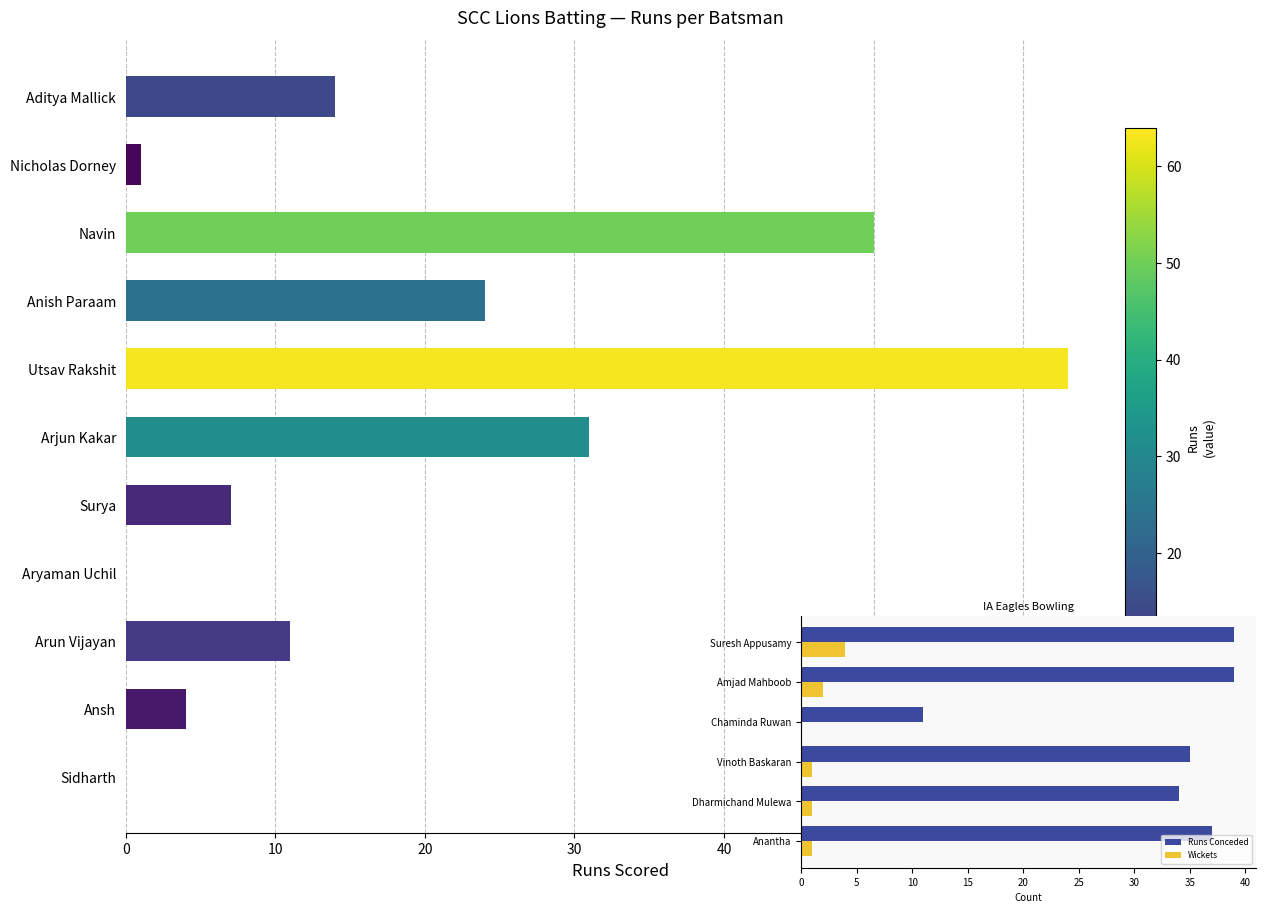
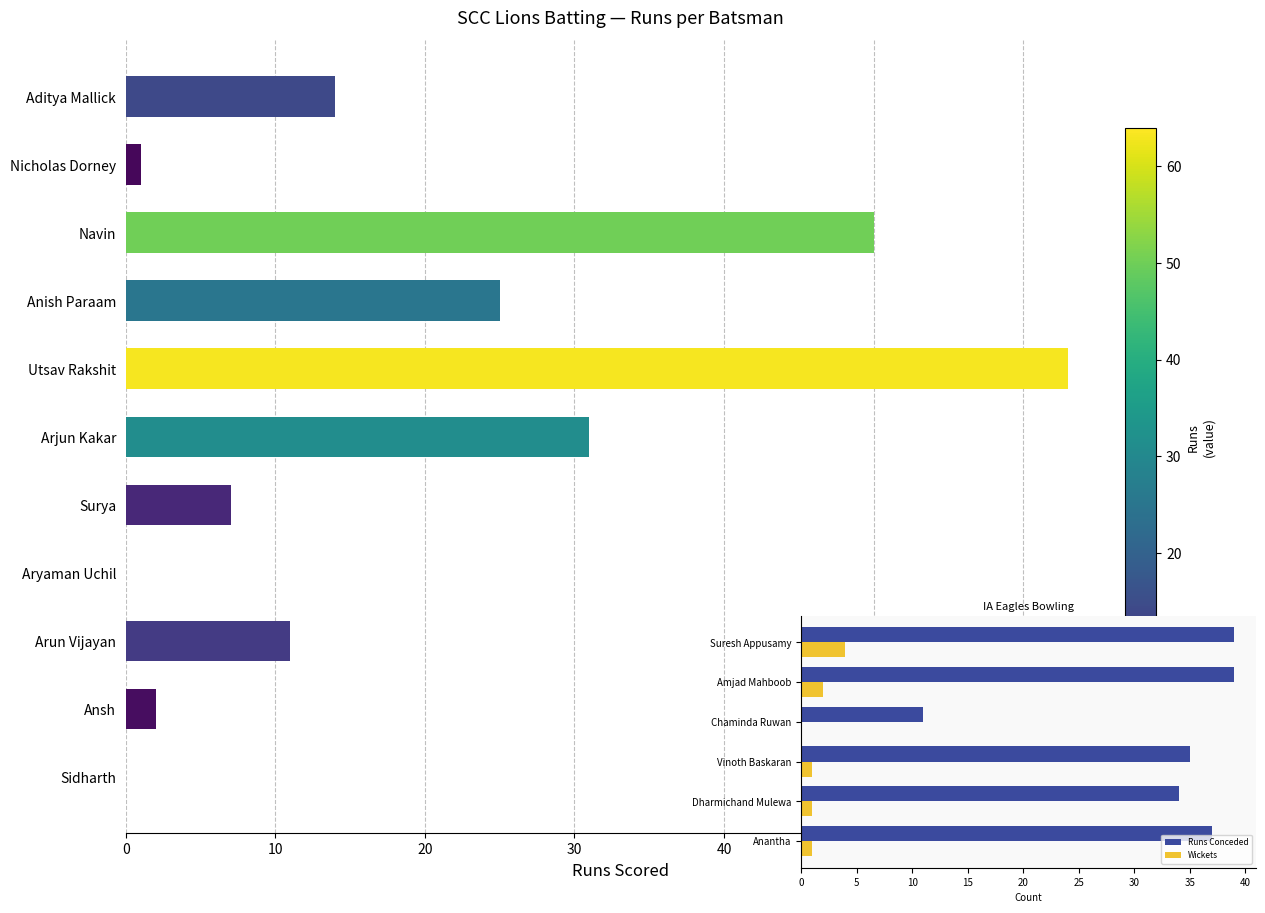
SCC Lions Batting — Runs per Batsman, Anish Paraam: 24 -> 25
SCC Lions Batting — Runs per Batsman, Ansh: 4 -> 2
